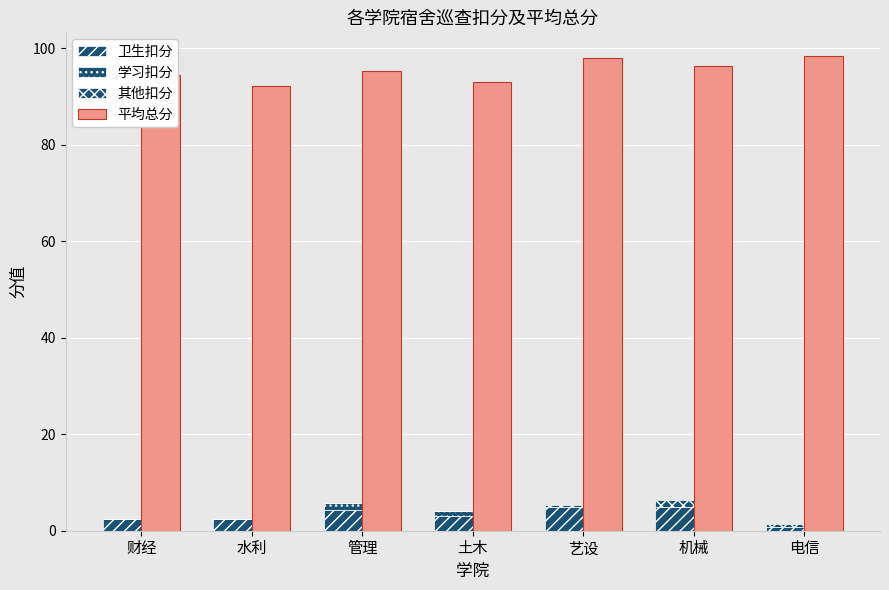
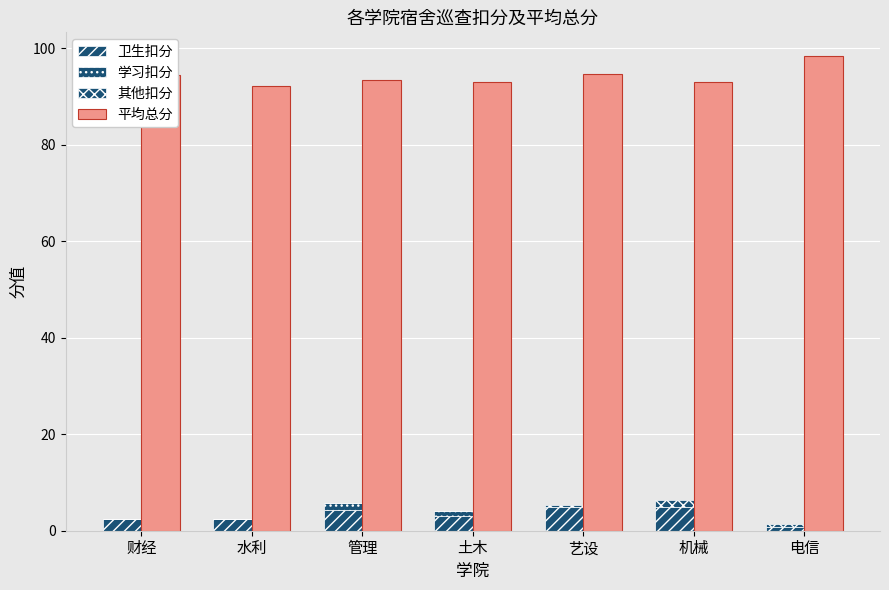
平均总分, 管理: 95 -> 93
平均总分, 艺设: 98 -> 95
平均总分, 机械: 96 -> 93
